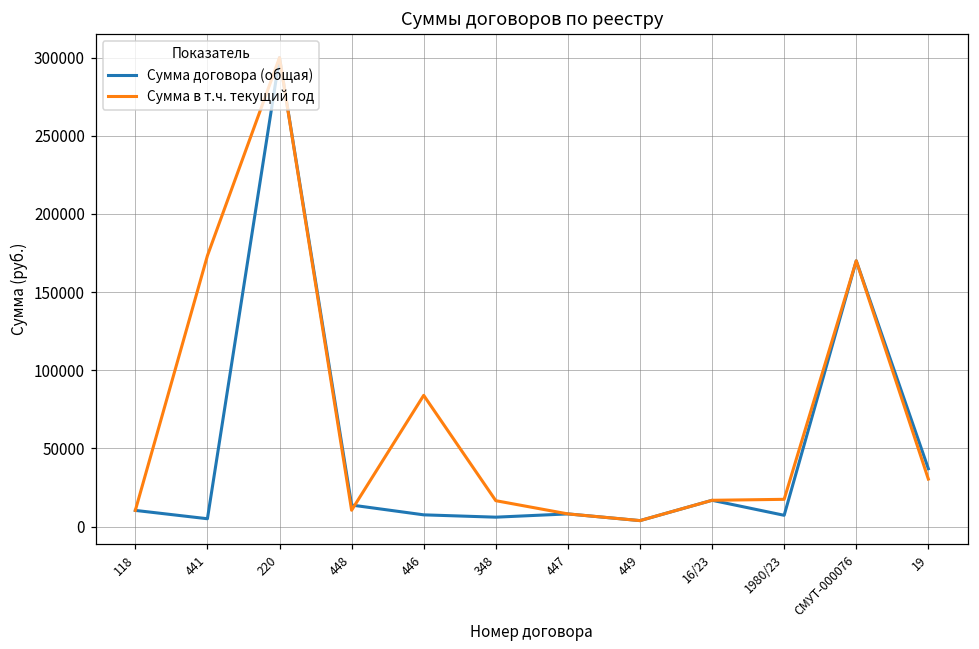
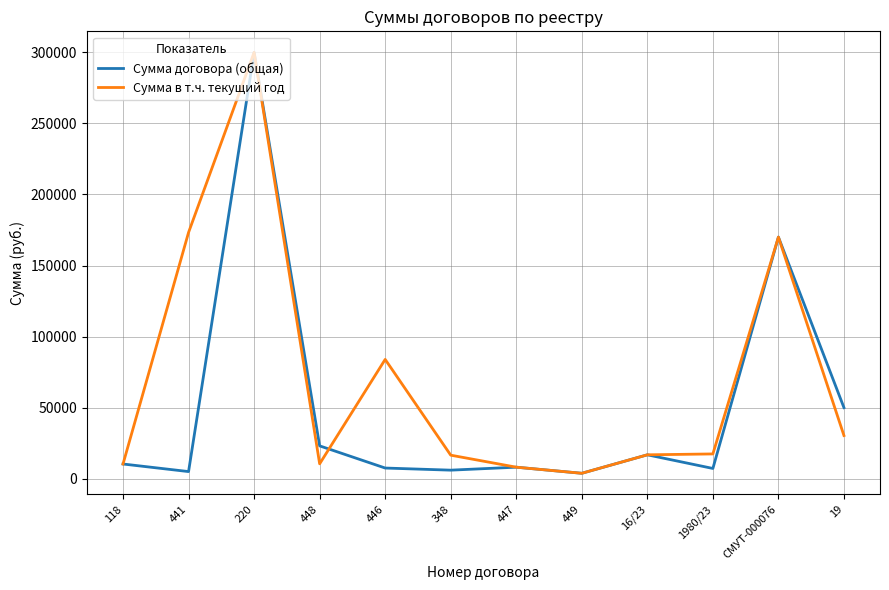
Сумма договора (общая), 448: 14000 -> 23000
Сумма договора (общая), 19: 37000 -> 50000
